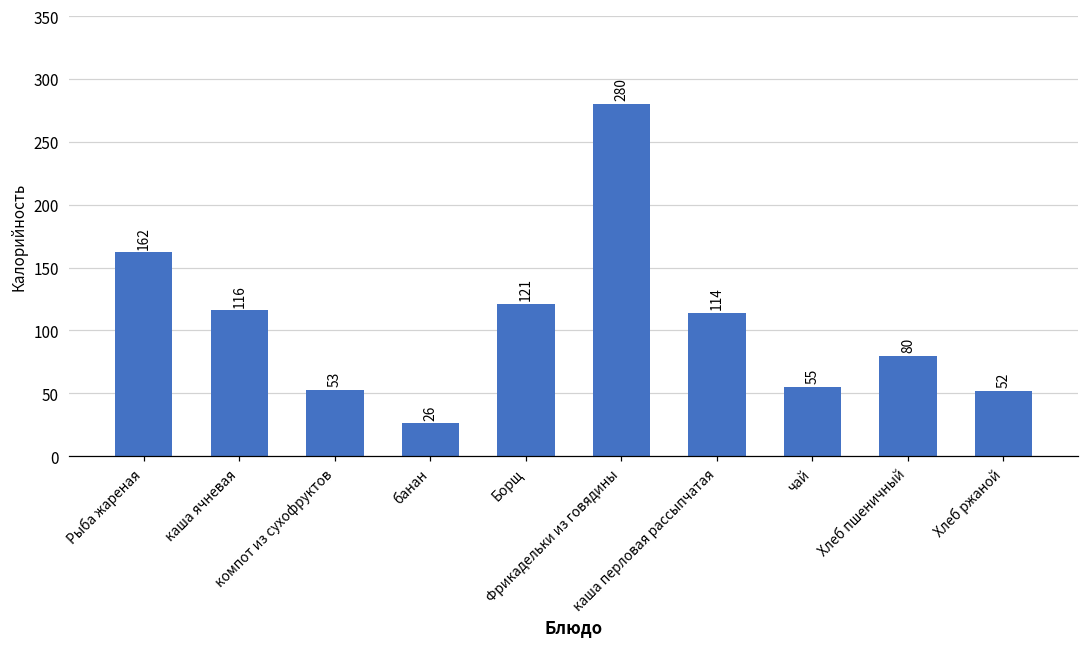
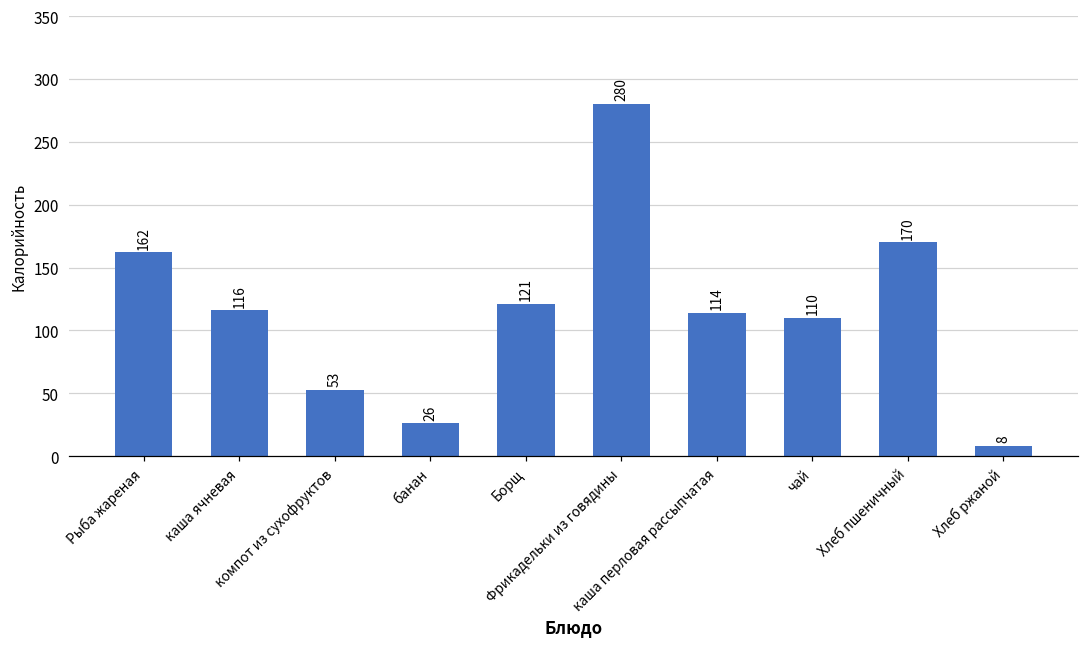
чай: 55 -> 110
Хлеб пшеничный: 80 -> 170
Хлеб ржаной: 52 -> 8
